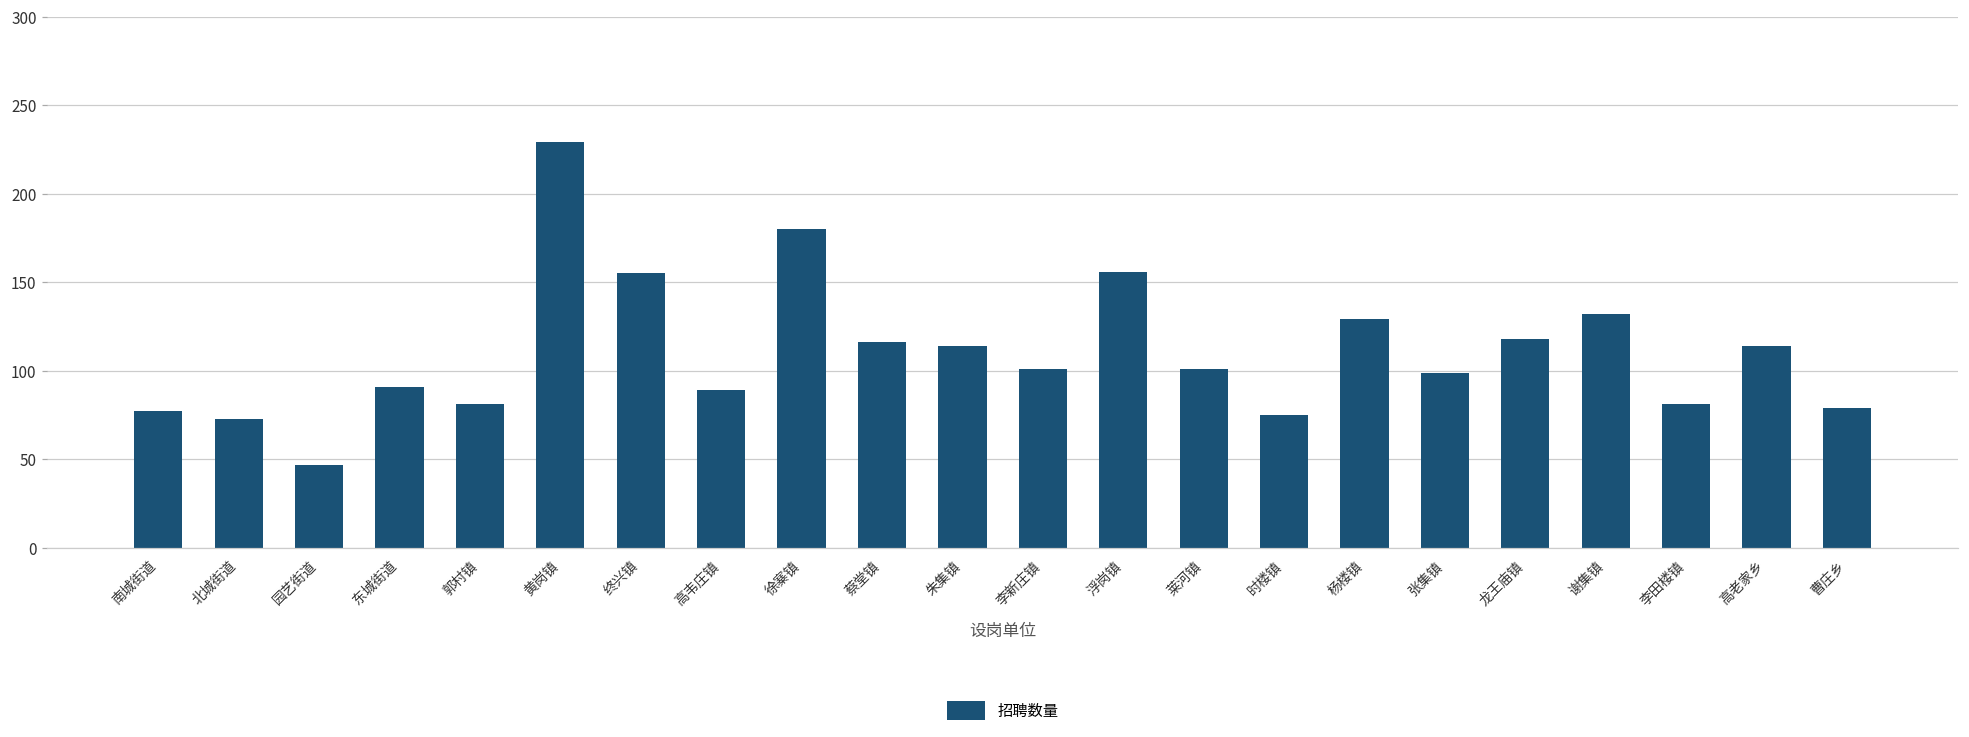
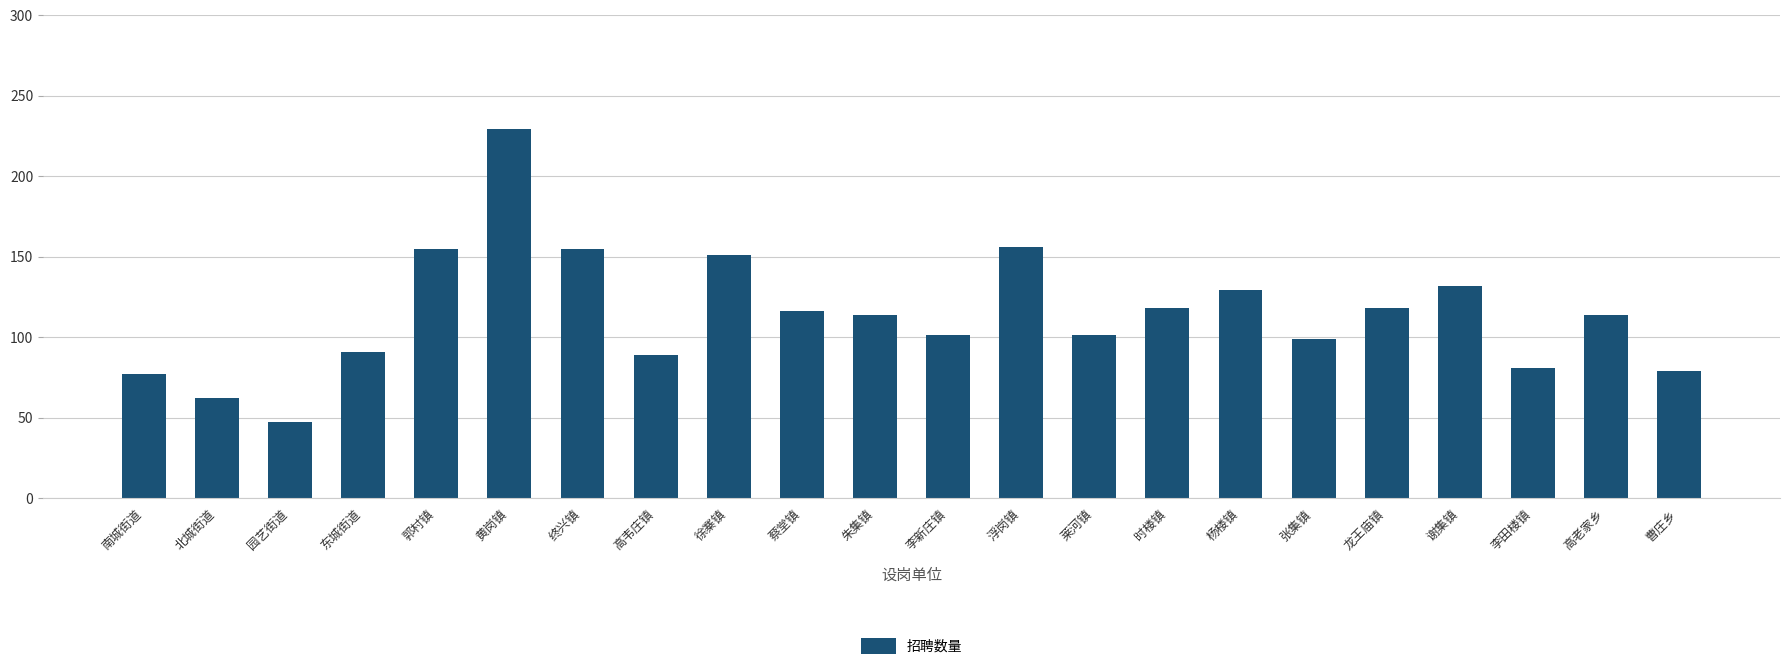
北城街道: 73 -> 62
郭村镇: 81 -> 155
徐寨镇: 180 -> 151
时楼镇: 75 -> 118
